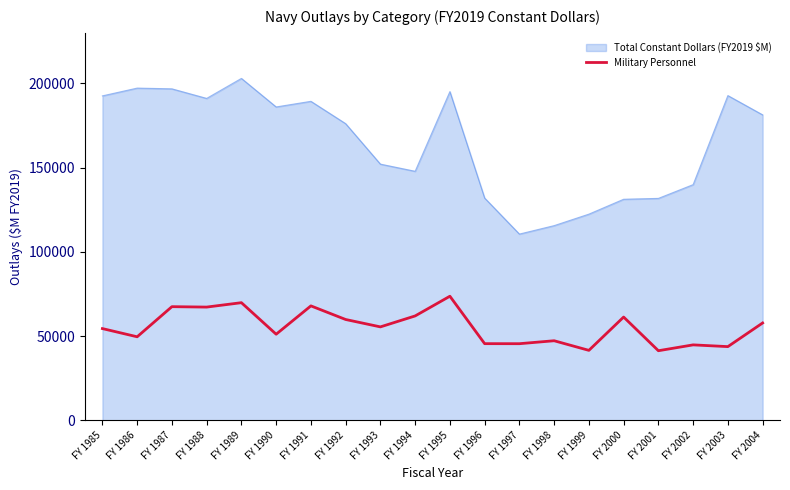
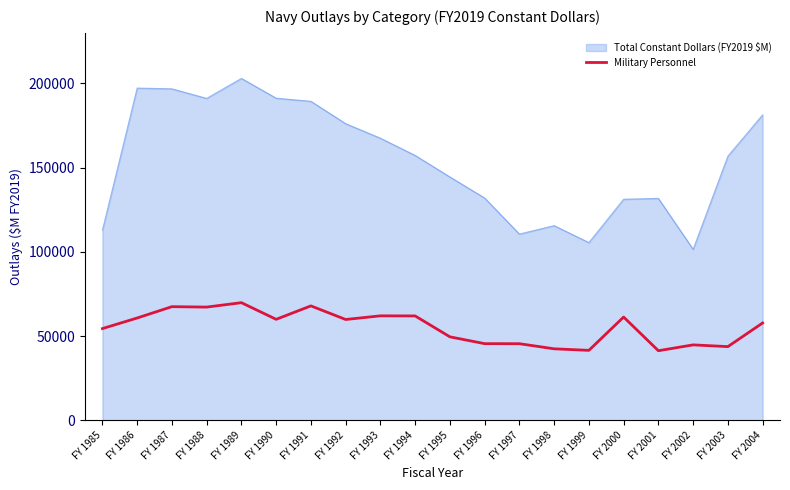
Total Constant Dollars (FY2019 $M), FY 1985: 193000 -> 113000
Military Personnel, FY 1986: 50000 -> 61000
Total Constant Dollars (FY2019 $M), FY 1990: 186000 -> 191000
Military Personnel, FY 1990: 51000 -> 60000
Total Constant Dollars (FY2019 $M), FY 1993: 152000 -> 167000
Military Personnel, FY 1993: 55000 -> 62000
Total Constant Dollars (FY2019 $M), FY 1994: 148000 -> 157000
Total Constant Dollars (FY2019 $M), FY 1995: 195000 -> 144000
Military Personnel, FY 1995: 74000 -> 50000
Military Personnel, FY 1998: 47000 -> 42000
Total Constant Dollars (FY2019 $M), FY 1999: 122000 -> 105000
Total Constant Dollars (FY2019 $M), FY 2002: 140000 -> 101000
Total Constant Dollars (FY2019 $M), FY 2003: 193000 -> 157000
